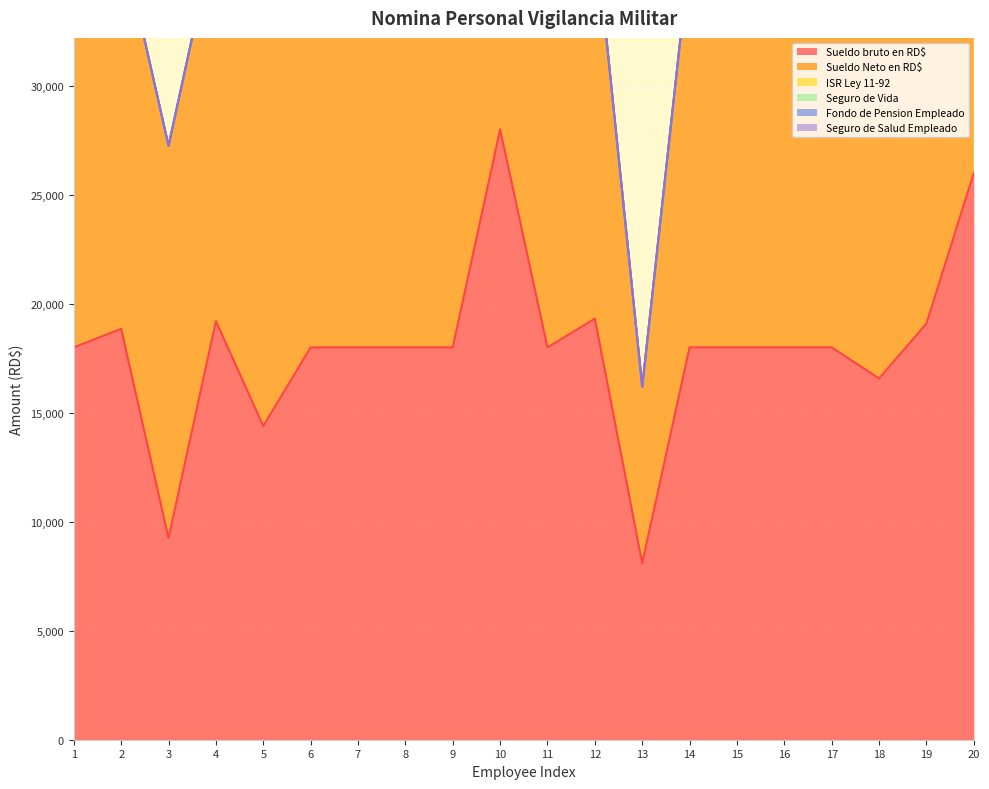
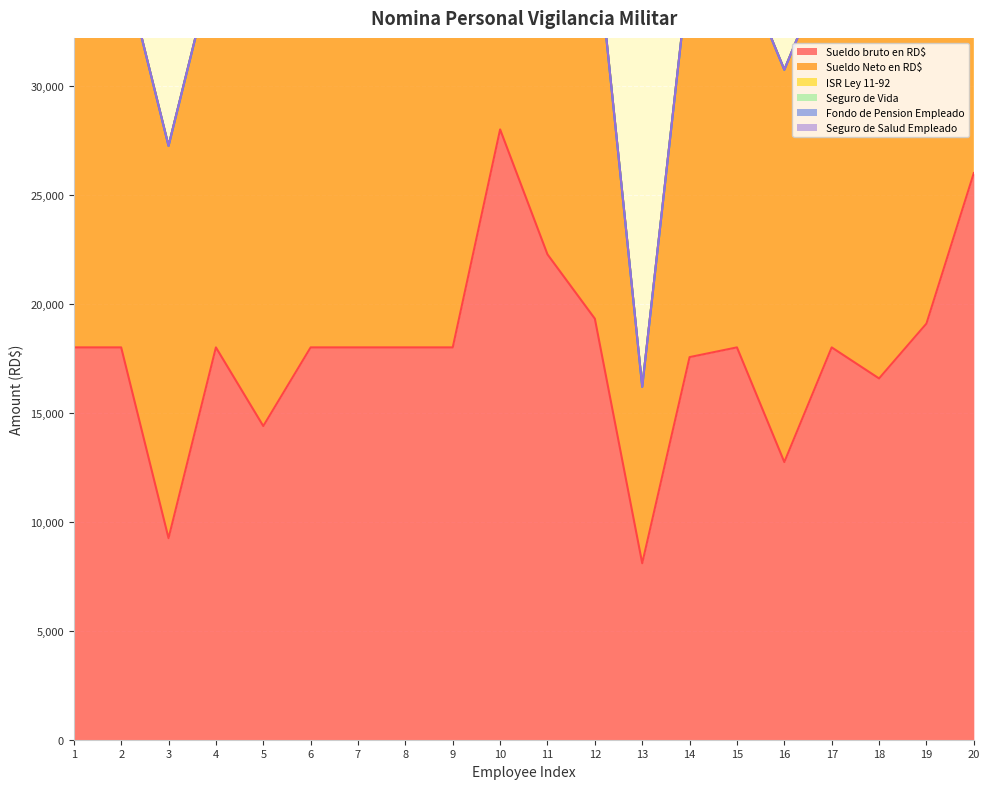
Sueldo bruto en RD$, 2: 18,900 -> 18,000
Sueldo bruto en RD$, 4: 19,200 -> 18,000
Sueldo bruto en RD$, 11: 18,000 -> 22,300
Sueldo bruto en RD$, 14: 18,000 -> 17,600
Sueldo bruto en RD$, 16: 18,000 -> 12,700
